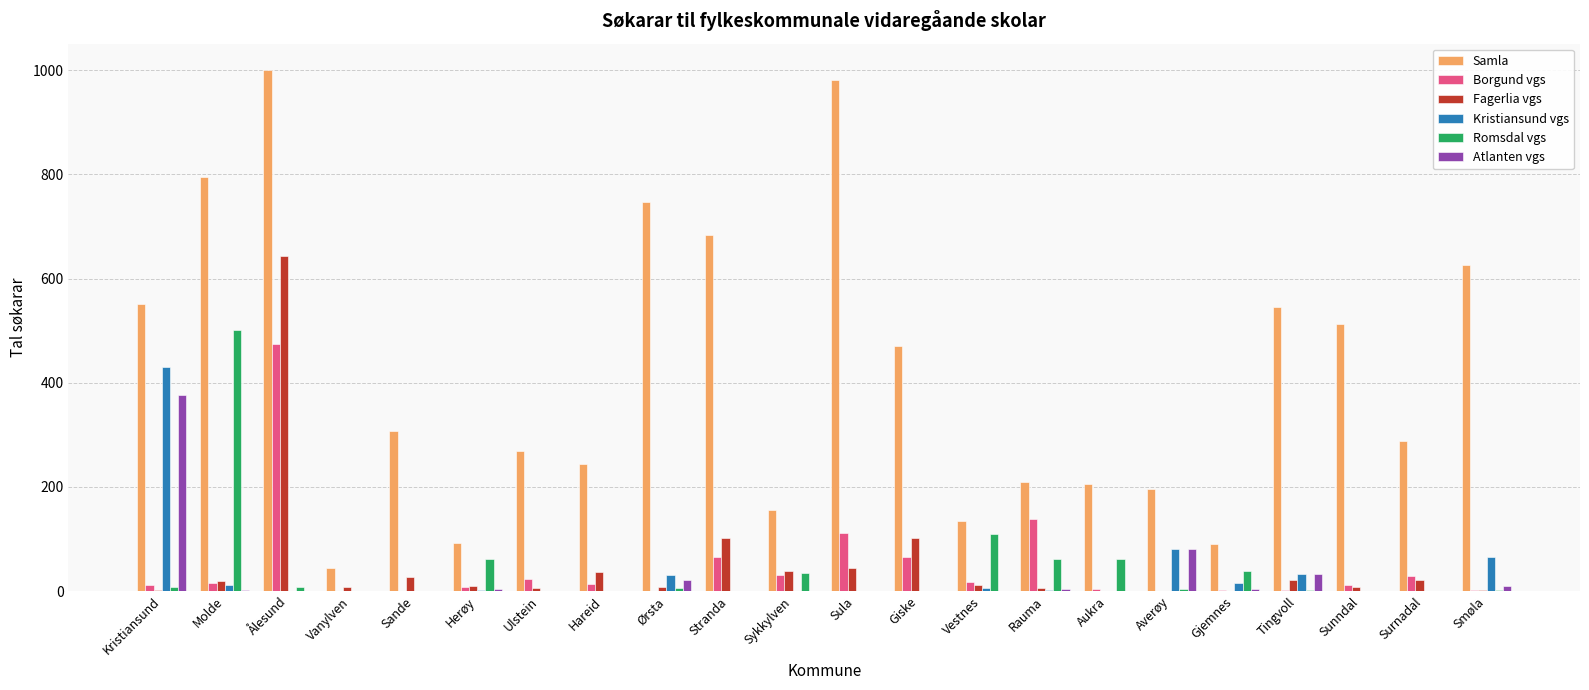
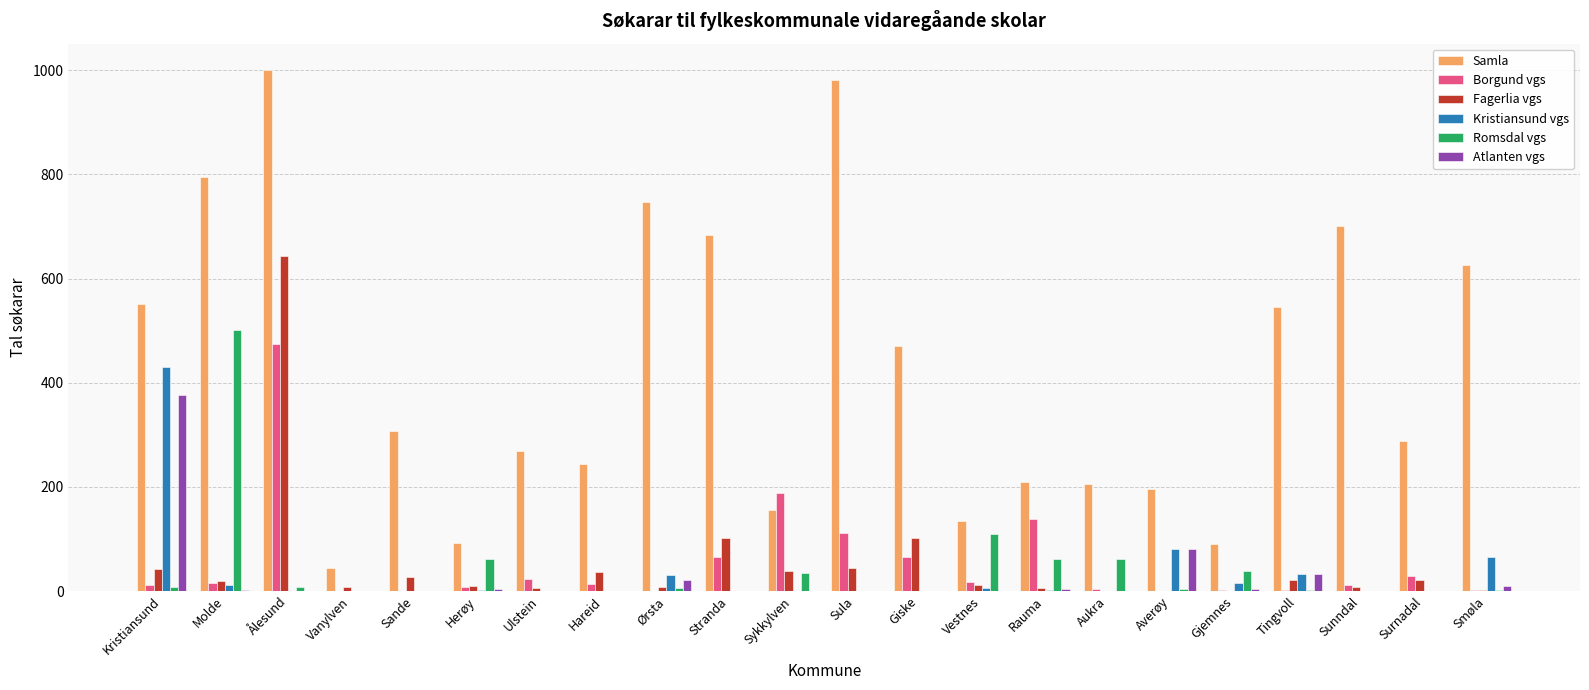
Fagerlia vgs, Kristiansund: 0 -> 40
Borgund vgs, Sykkylven: 30 -> 190
Samla, Sunndal: 510 -> 700
